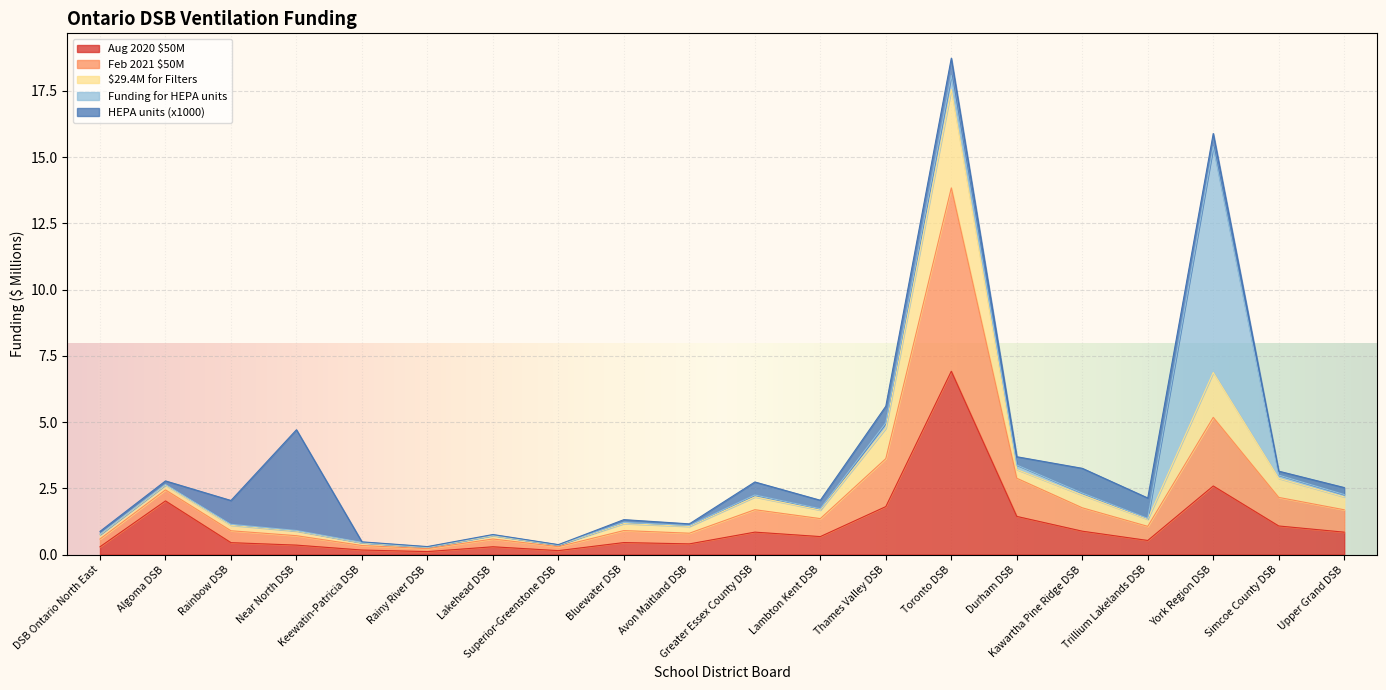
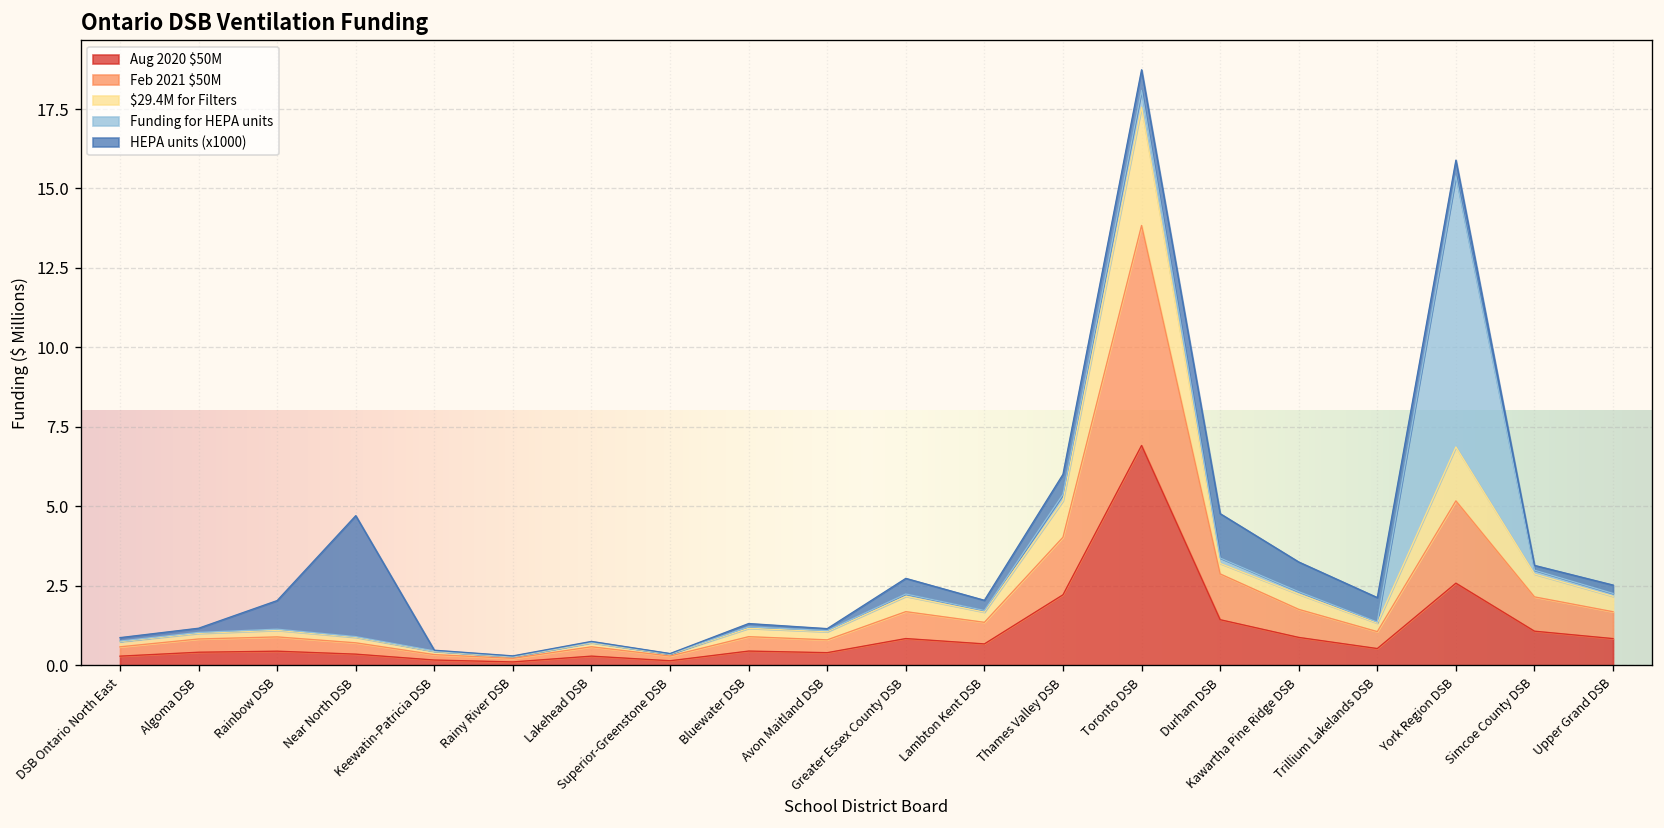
Aug 2020 $50M, Algoma DSB: 2.0 -> 0.4
Aug 2020 $50M, Thames Valley DSB: 1.8 -> 2.2
HEPA units (x1000), Durham DSB: 0.3 -> 1.4
